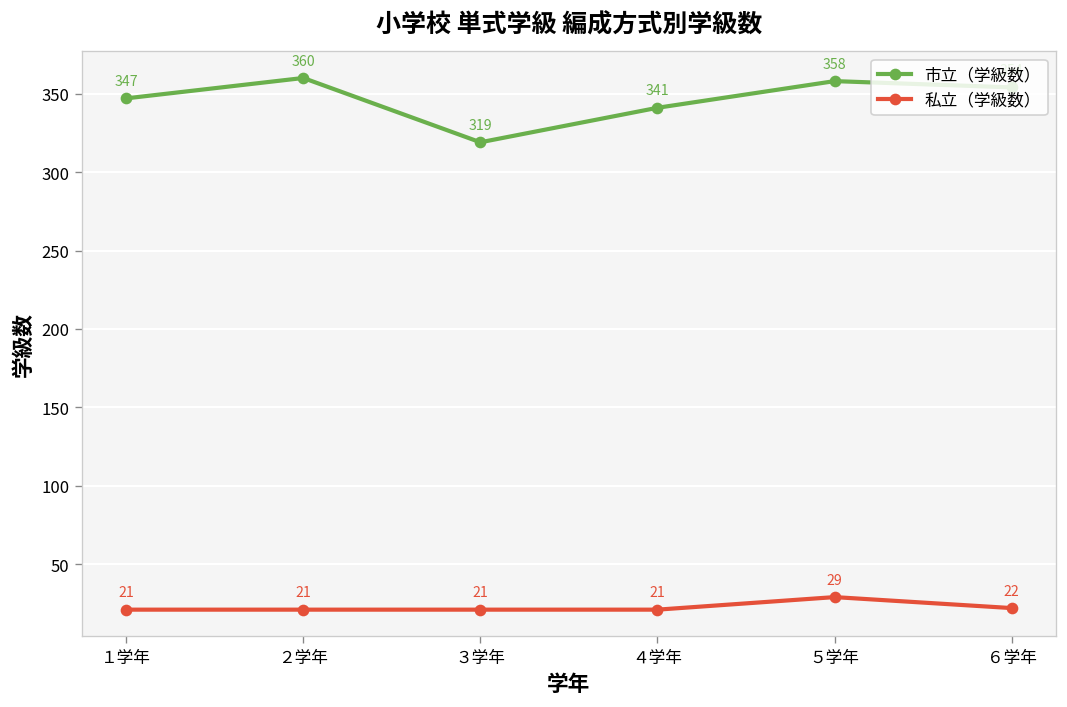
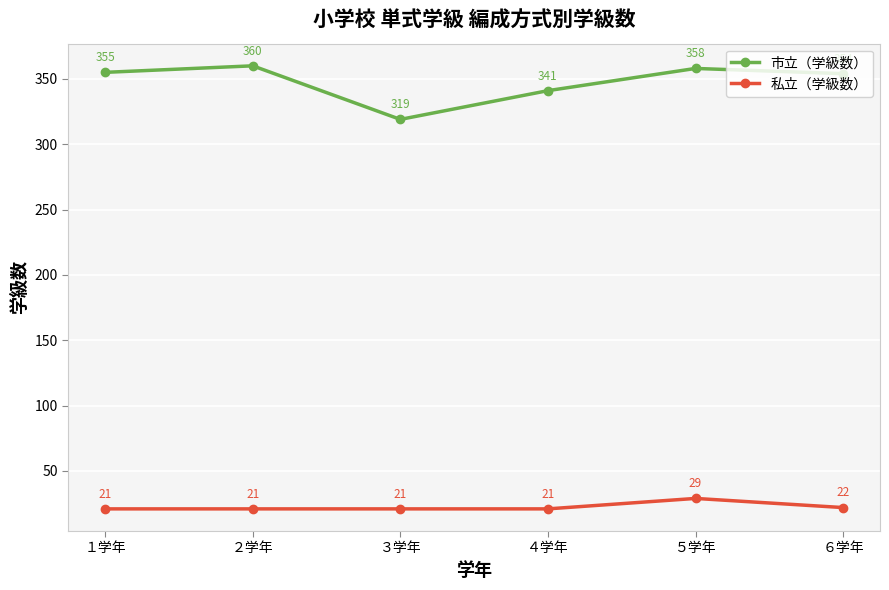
市立（学級数）, １学年: 347 -> 355
